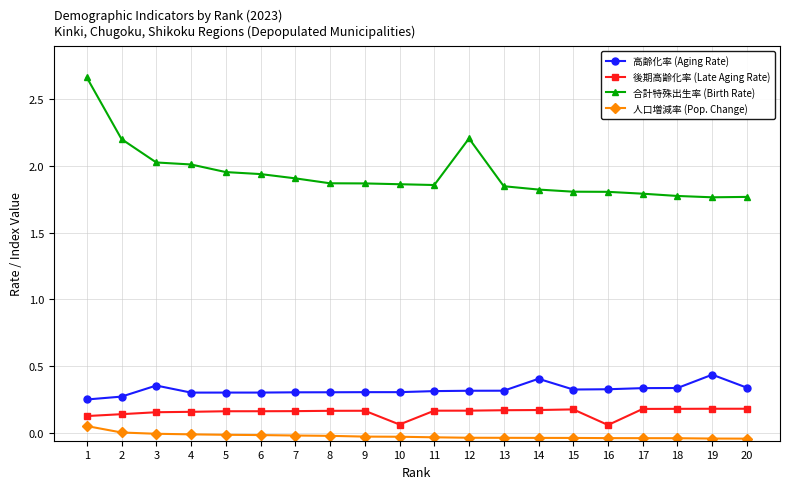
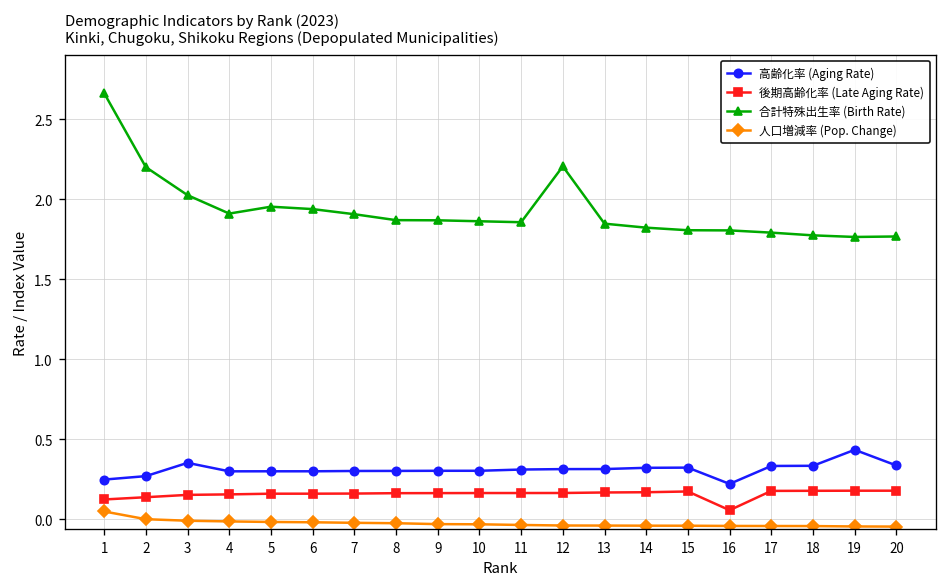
合計特殊出生率 (Birth Rate), 4: 2.01 -> 1.91
後期高齢化率 (Late Aging Rate), 10: 0.06 -> 0.16
高齢化率 (Aging Rate), 14: 0.40 -> 0.32
高齢化率 (Aging Rate), 16: 0.33 -> 0.22
